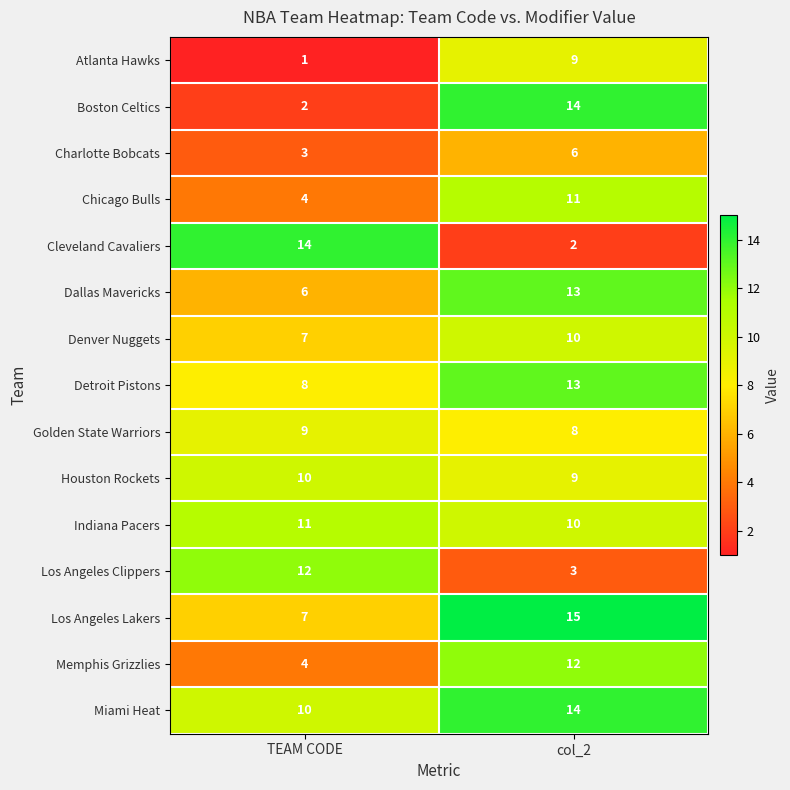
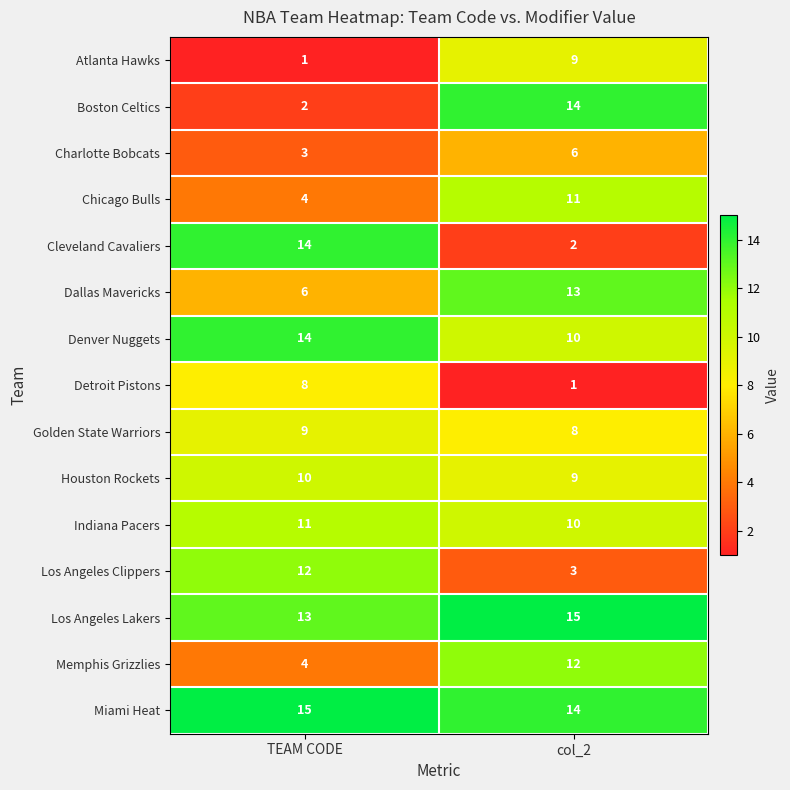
Denver Nuggets, TEAM CODE: 7 -> 14
Detroit Pistons, col_2: 13 -> 1
Los Angeles Lakers, TEAM CODE: 7 -> 13
Miami Heat, TEAM CODE: 10 -> 15
